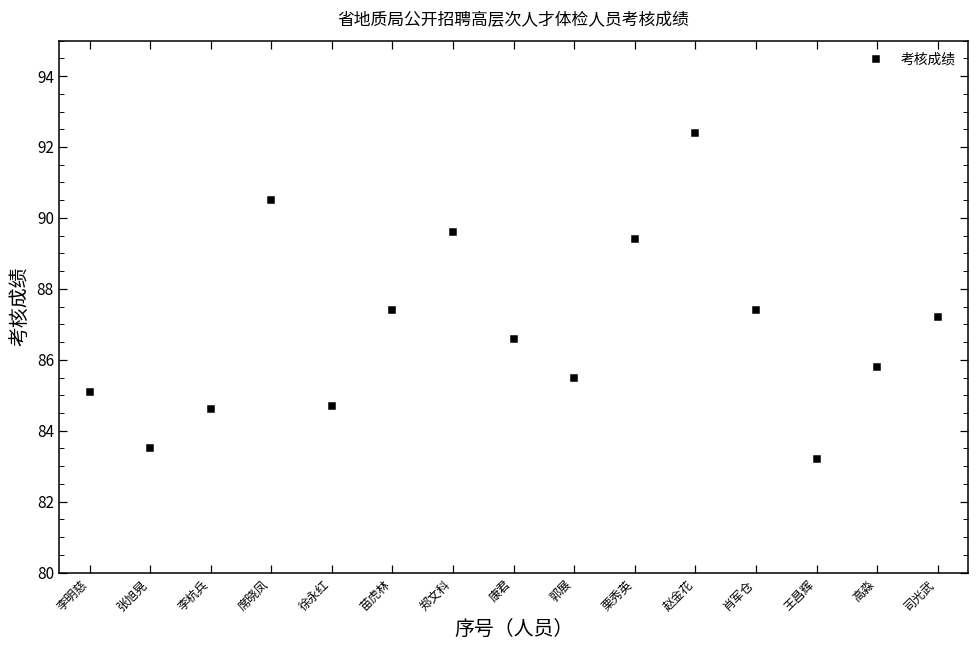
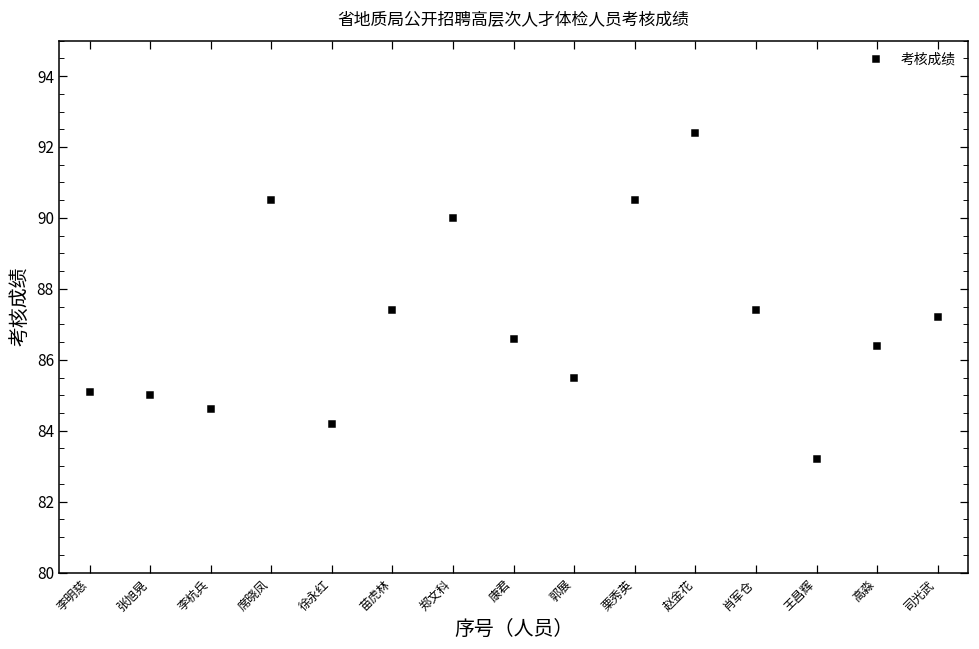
张旭晃: 83.5 -> 85.0
徐永红: 84.7 -> 84.2
郑文科: 89.6 -> 90.0
栗秀英: 89.4 -> 90.5
高淼: 85.8 -> 86.4
